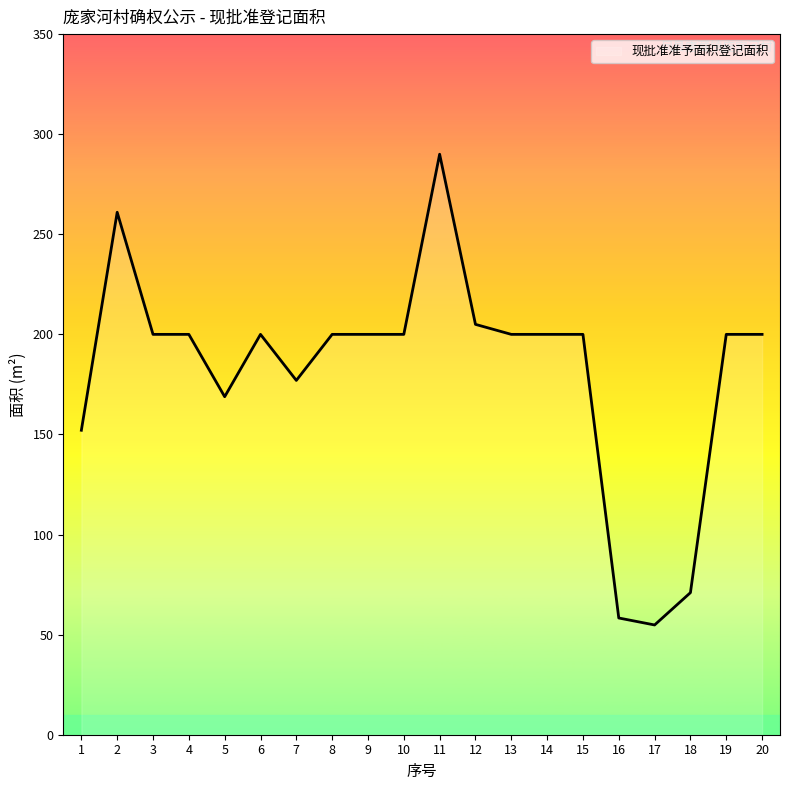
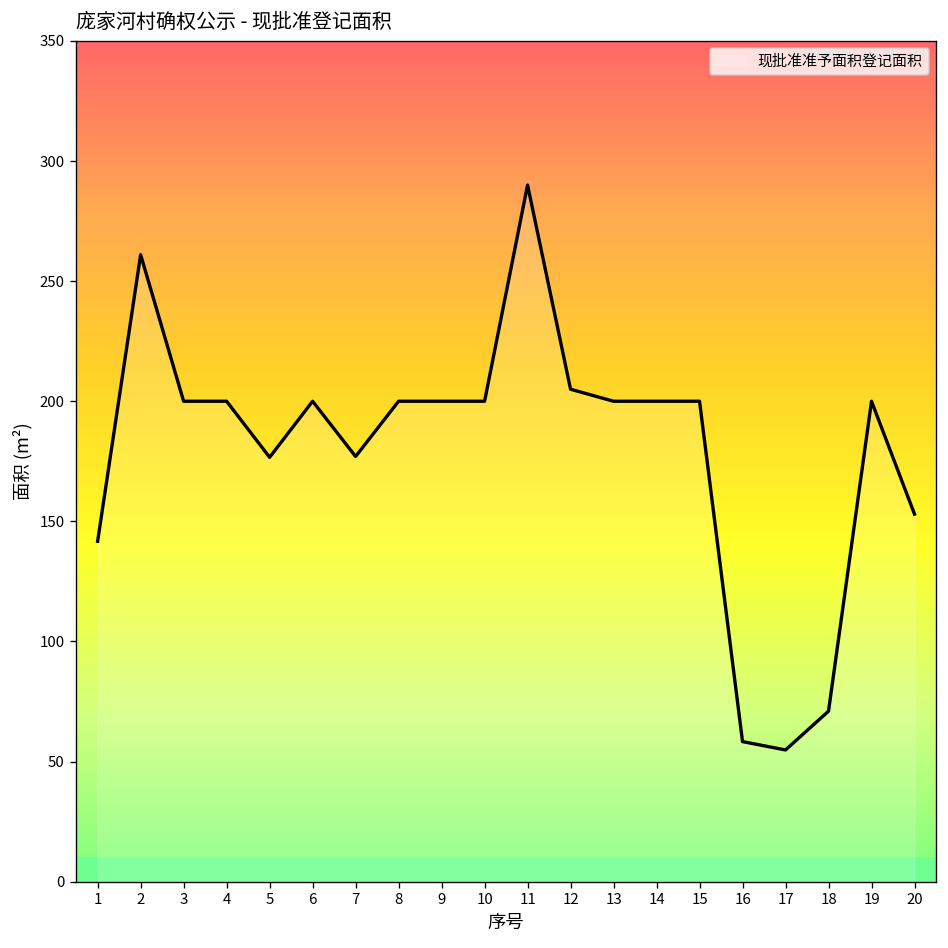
1: 152 -> 142
5: 169 -> 177
20: 200 -> 153
